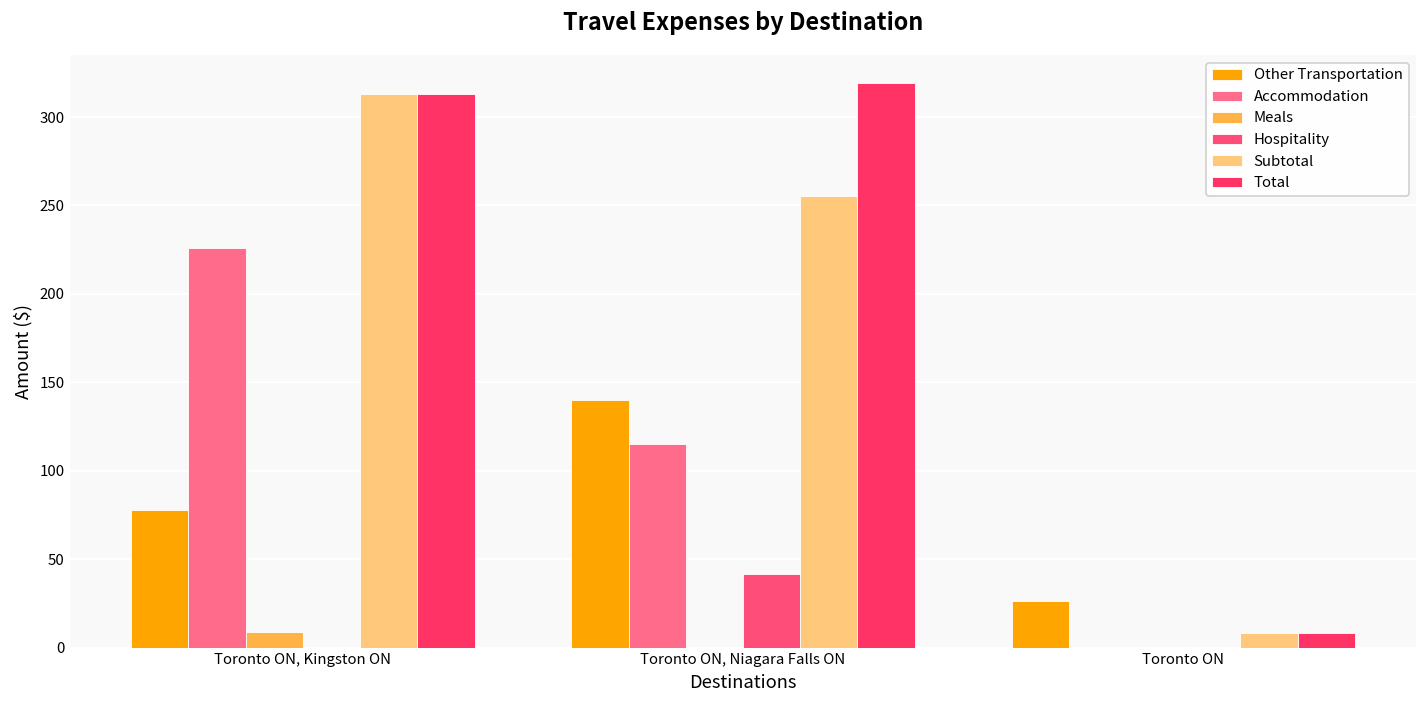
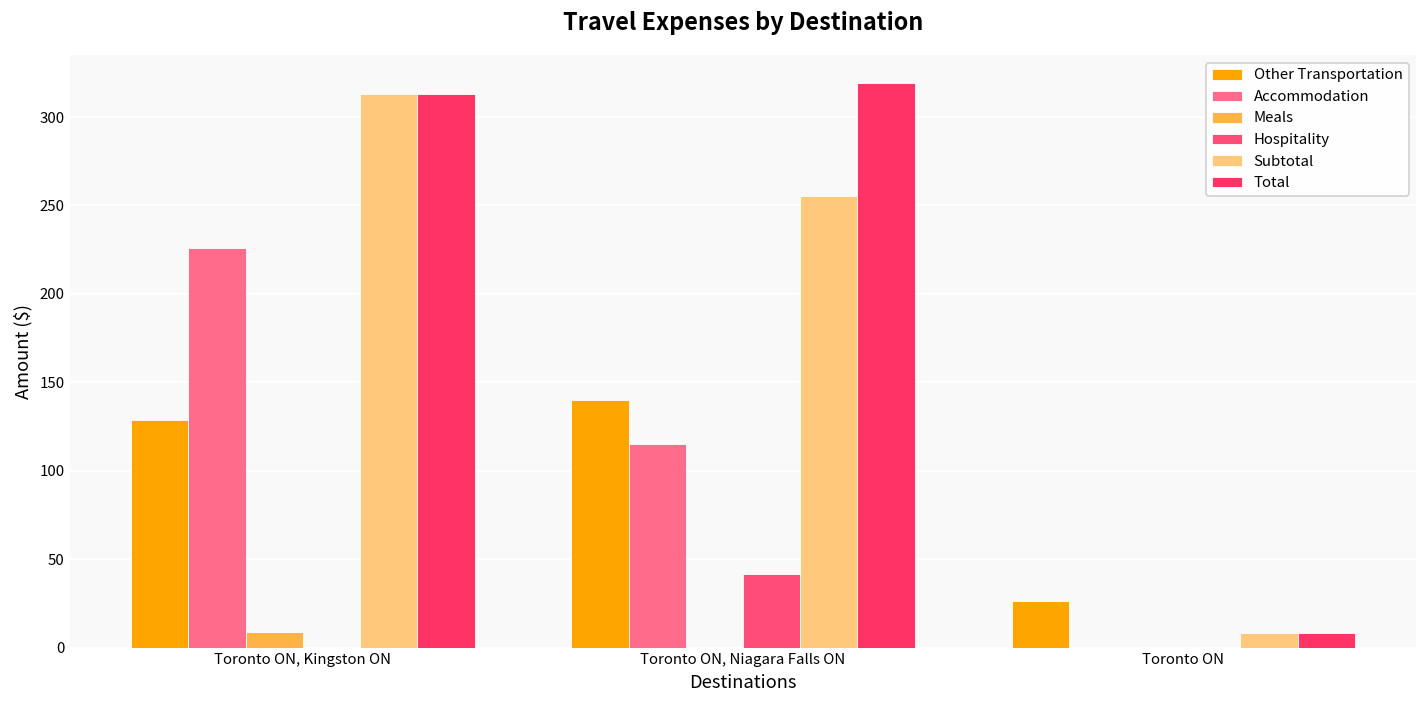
Other Transportation, Toronto ON, Kingston ON: 78 -> 129
